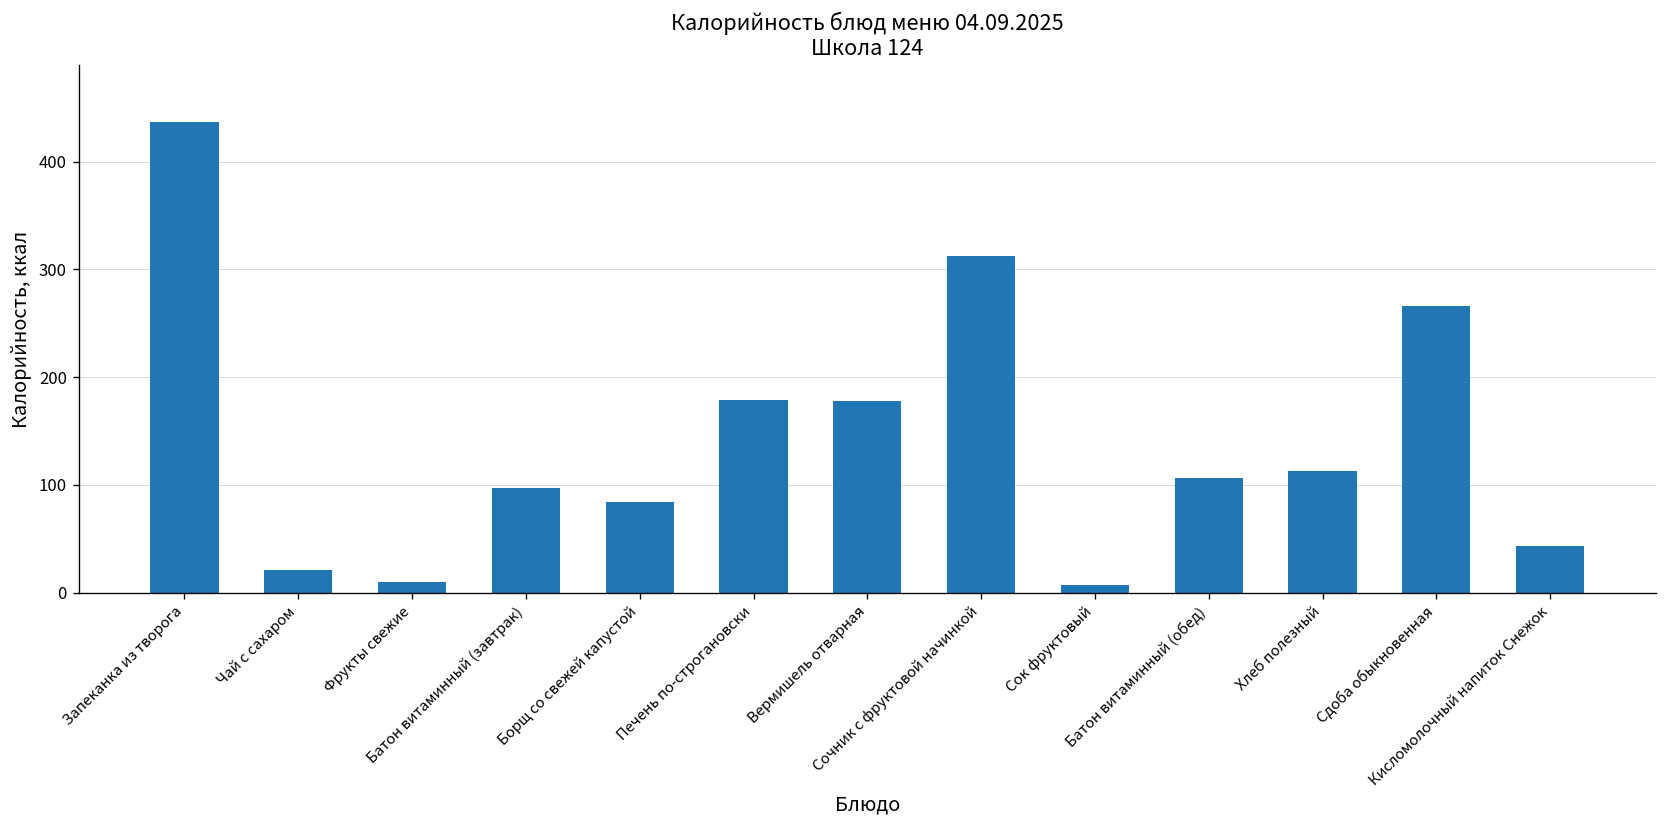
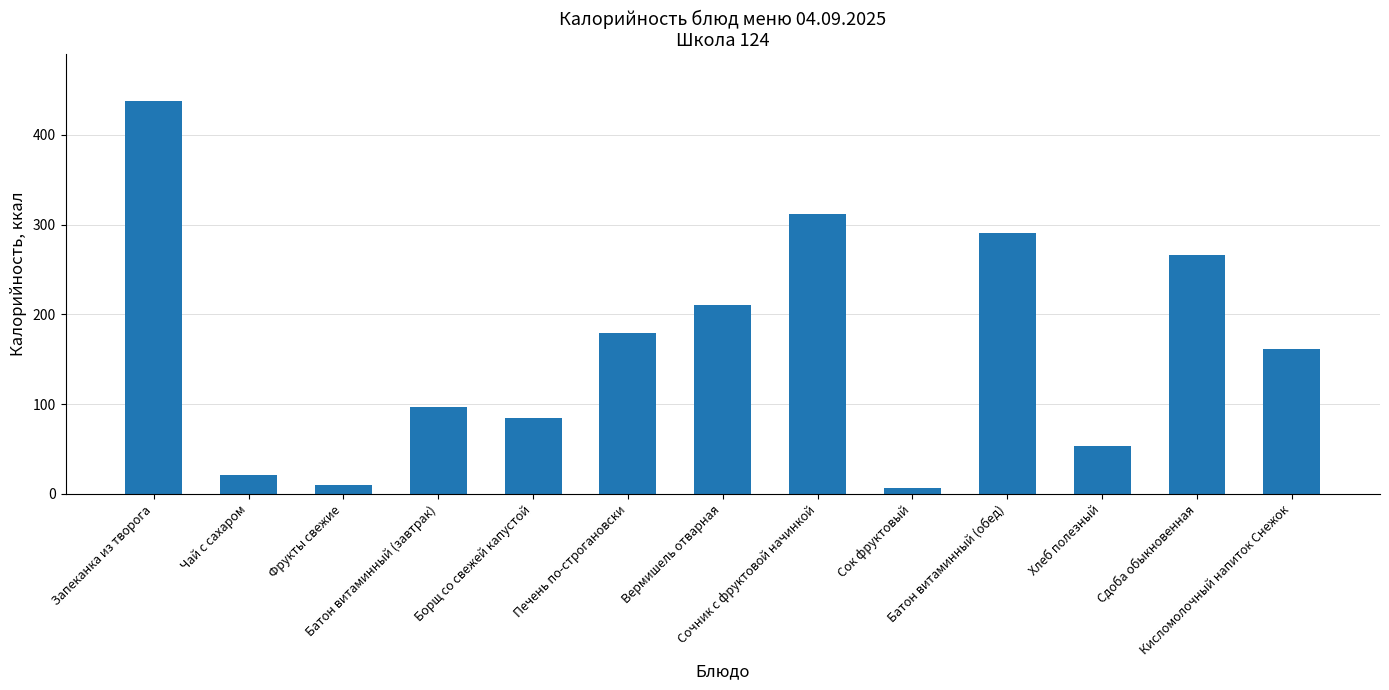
Вермишель отварная: 180 -> 210
Батон витаминный (обед): 110 -> 290
Хлеб полезный: 110 -> 50
Кисломолочный напиток Снежок: 40 -> 160
